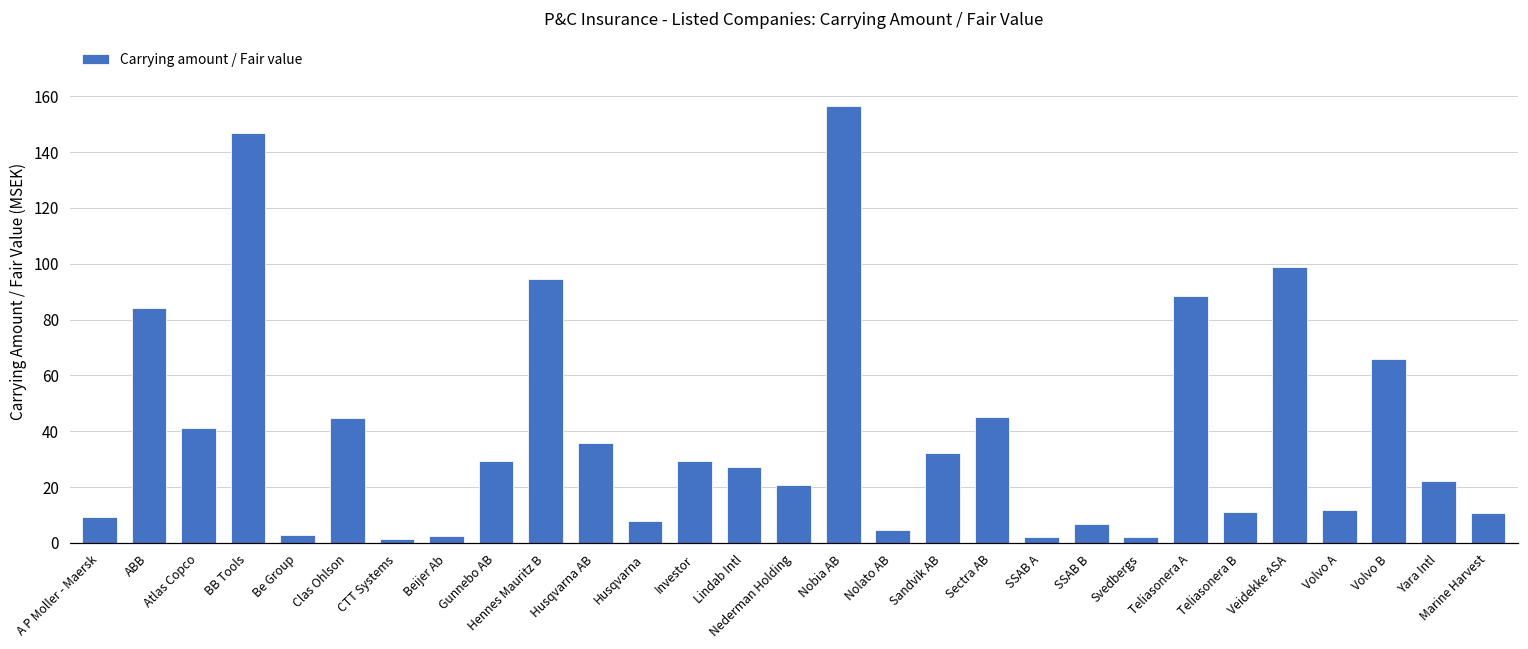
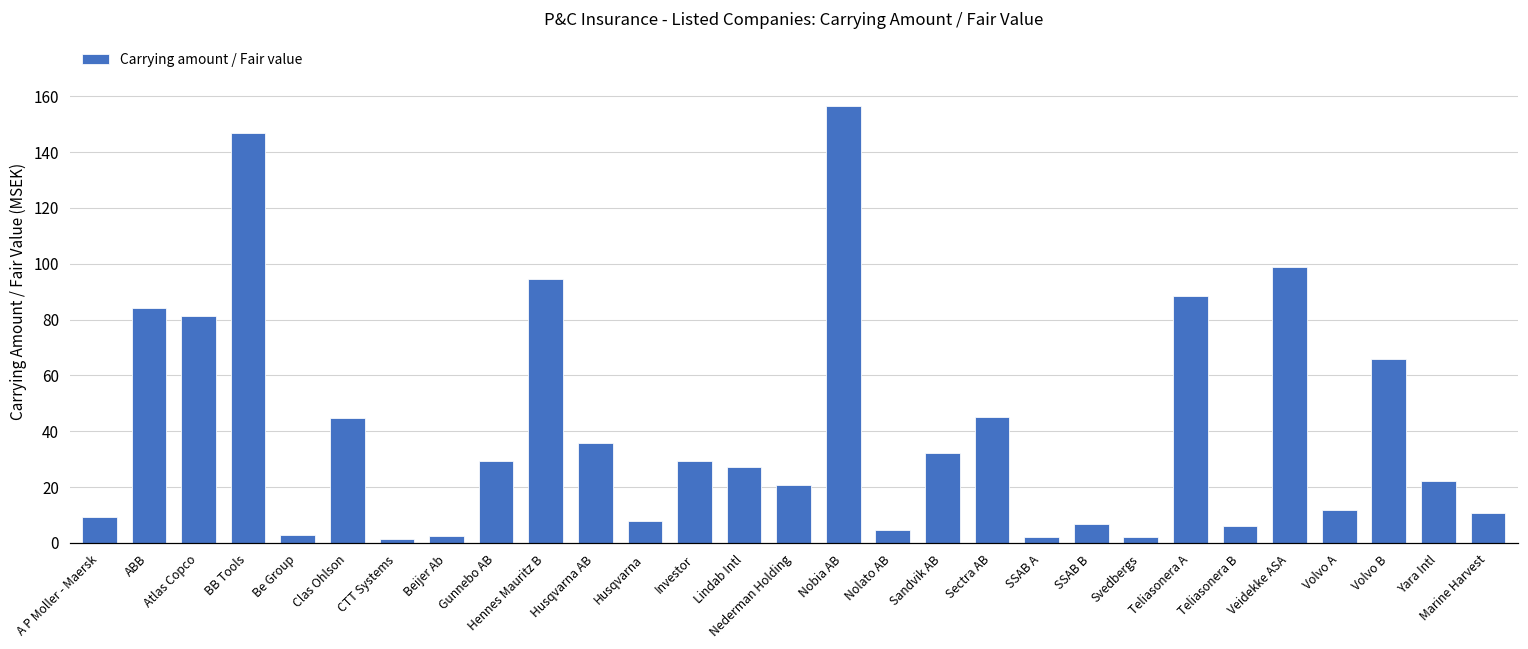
Atlas Copco: 41 -> 81
Teliasonera B: 11 -> 6
